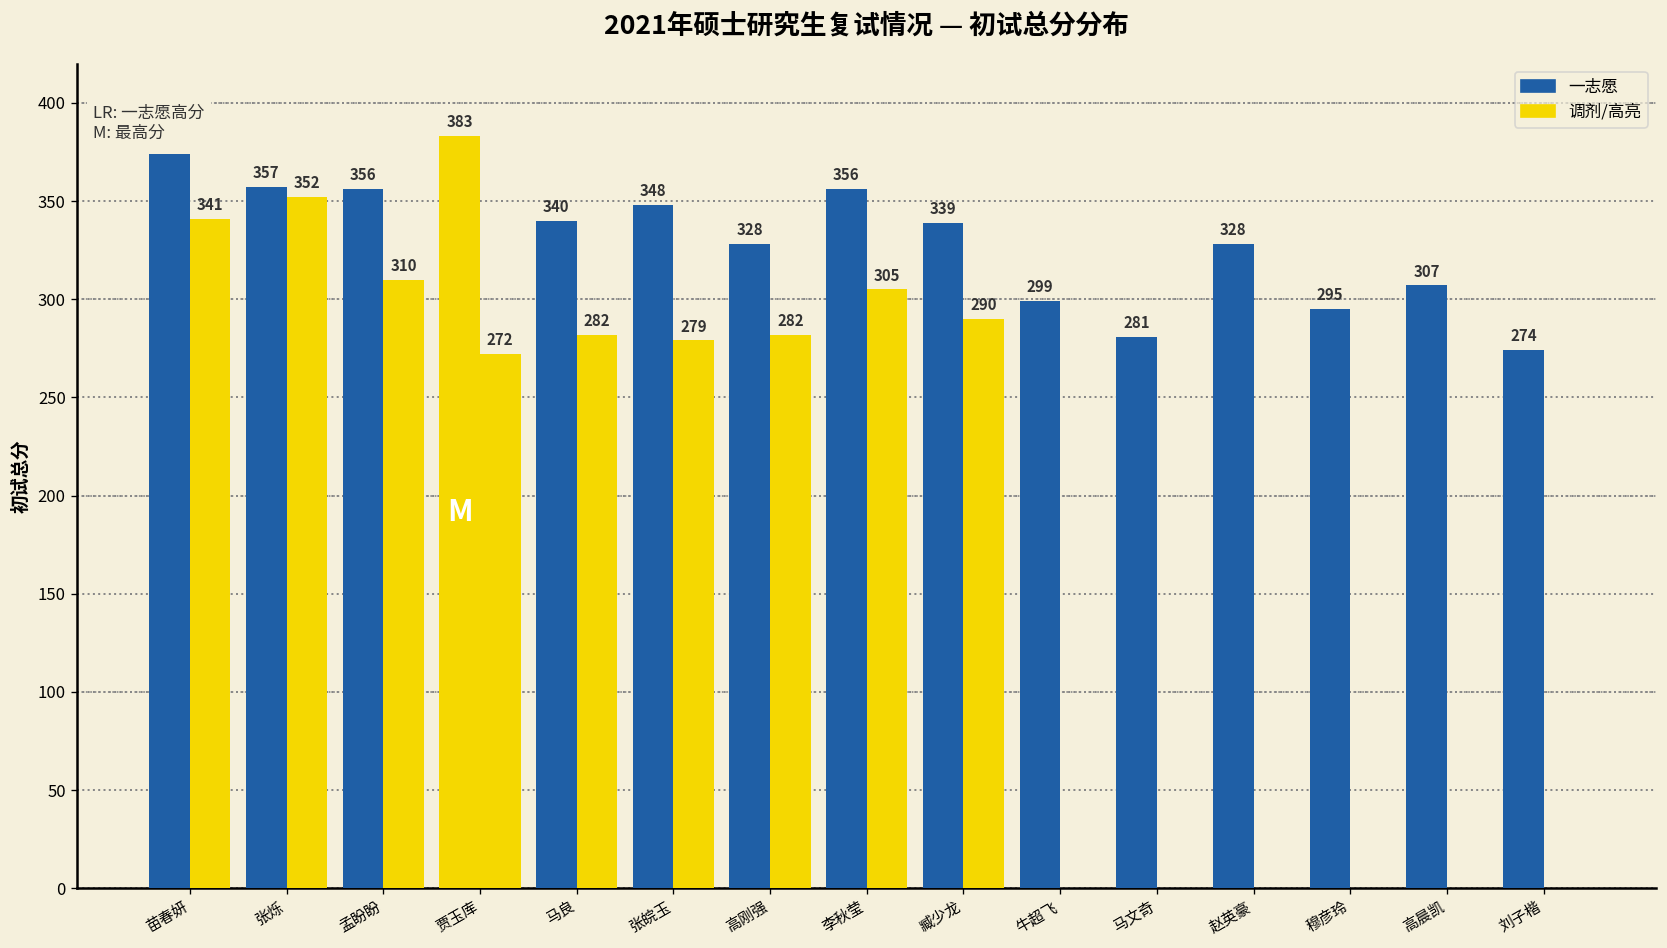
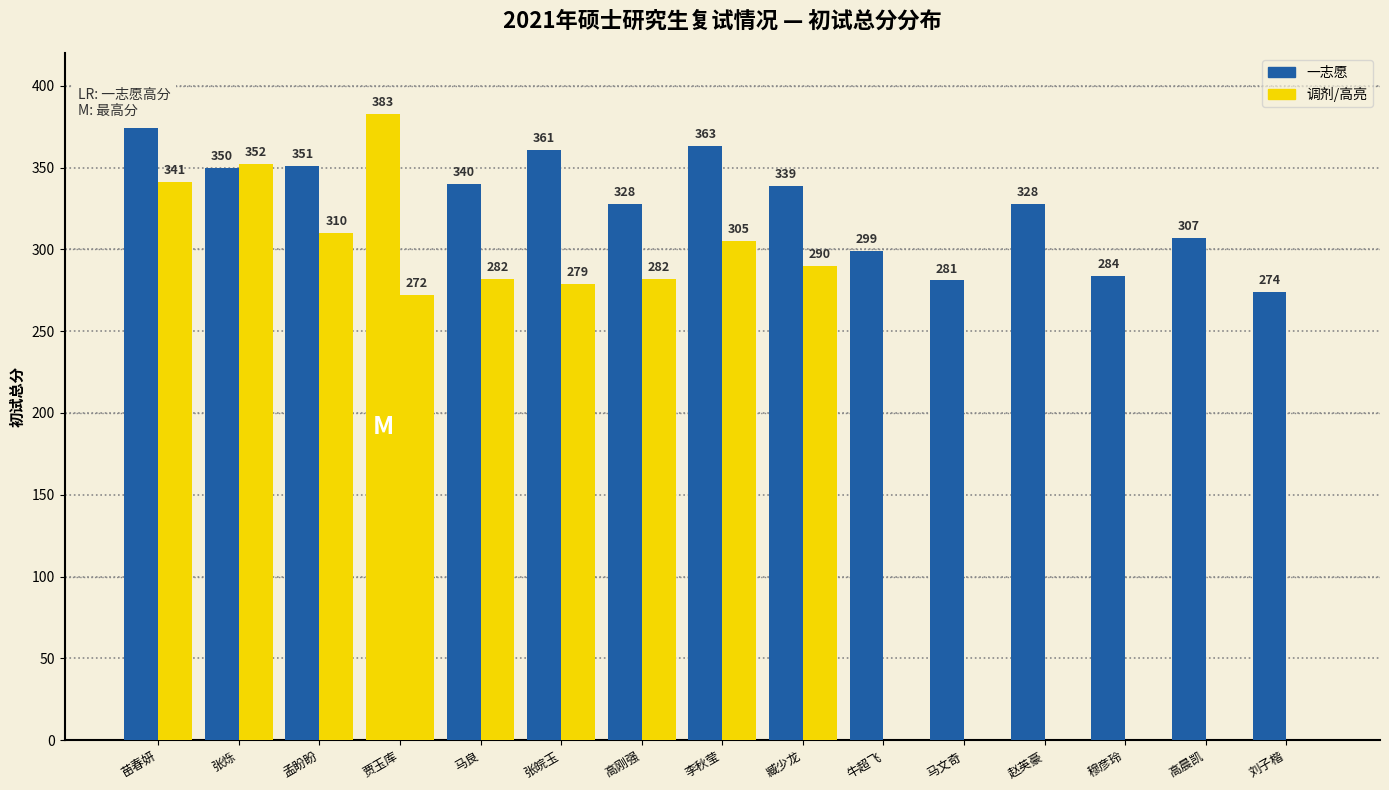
一志愿, 张烁: 357 -> 350
一志愿, 孟盼盼: 356 -> 351
一志愿, 张皖玉: 348 -> 361
一志愿, 李秋莹: 356 -> 363
一志愿, 穆彦玲: 295 -> 284
